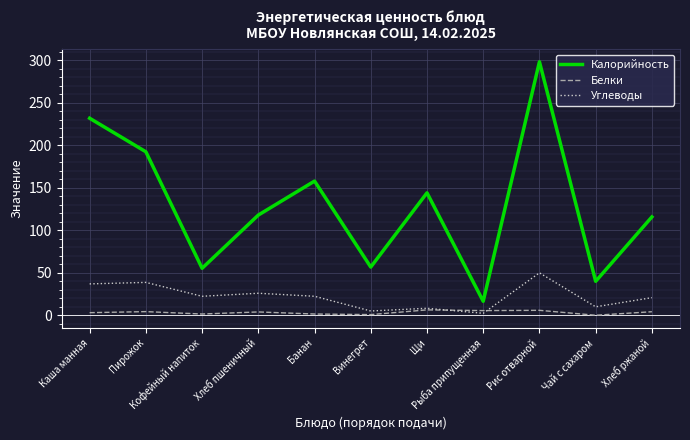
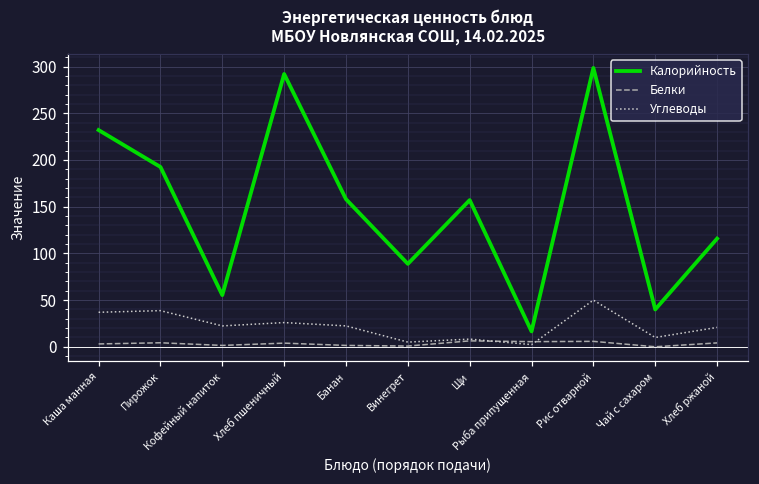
Калорийность, Хлеб пшеничный: 120 -> 290
Калорийность, Винегрет: 60 -> 90
Калорийность, Щи: 140 -> 160
